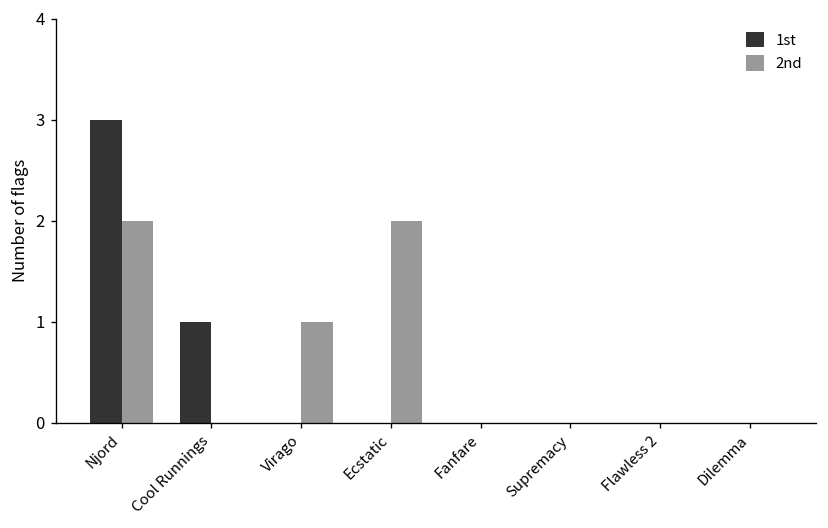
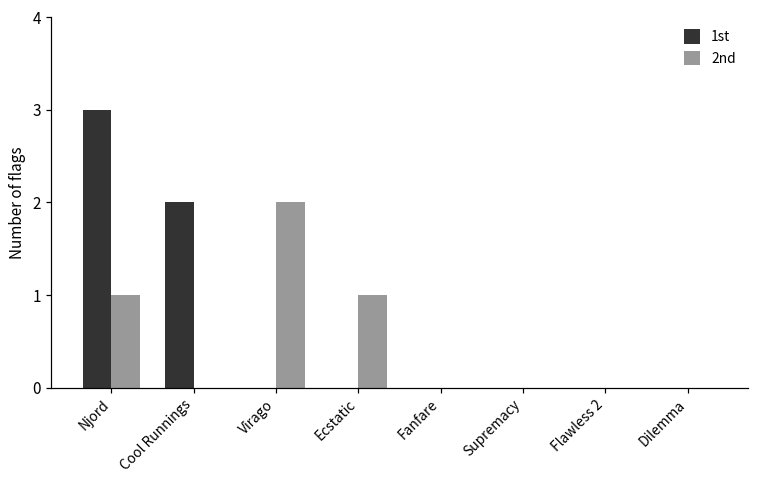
2nd, Njord: 2 -> 1
1st, Cool Runnings: 1 -> 2
2nd, Virago: 1 -> 2
2nd, Ecstatic: 2 -> 1
